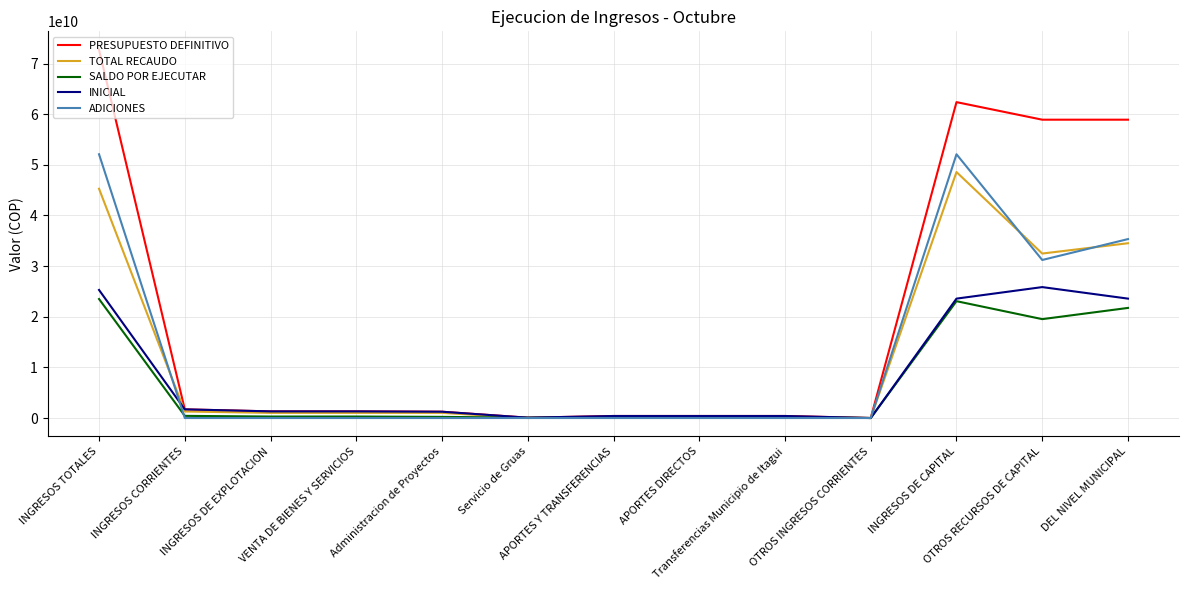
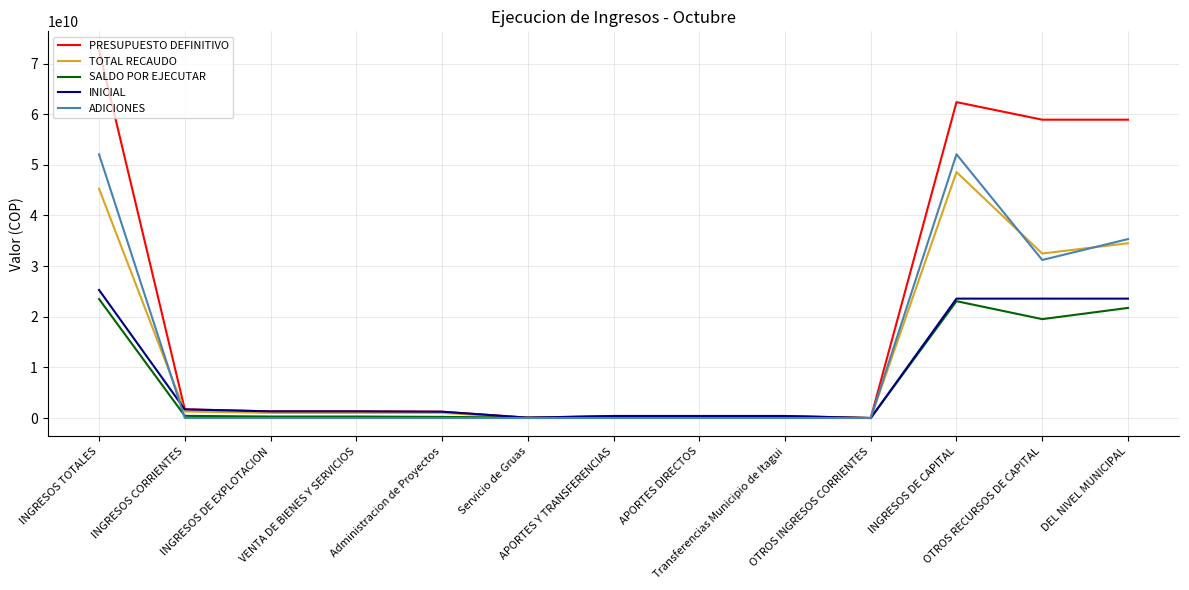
INICIAL, OTROS RECURSOS DE CAPITAL: 26000000000 -> 24000000000
